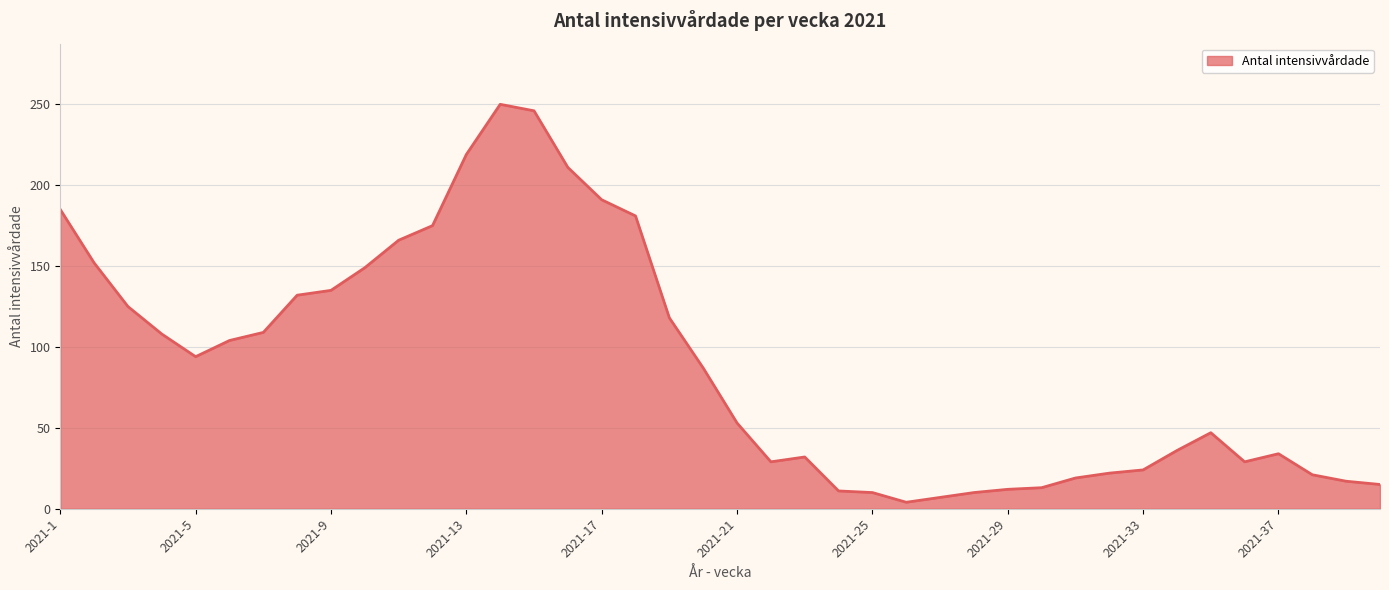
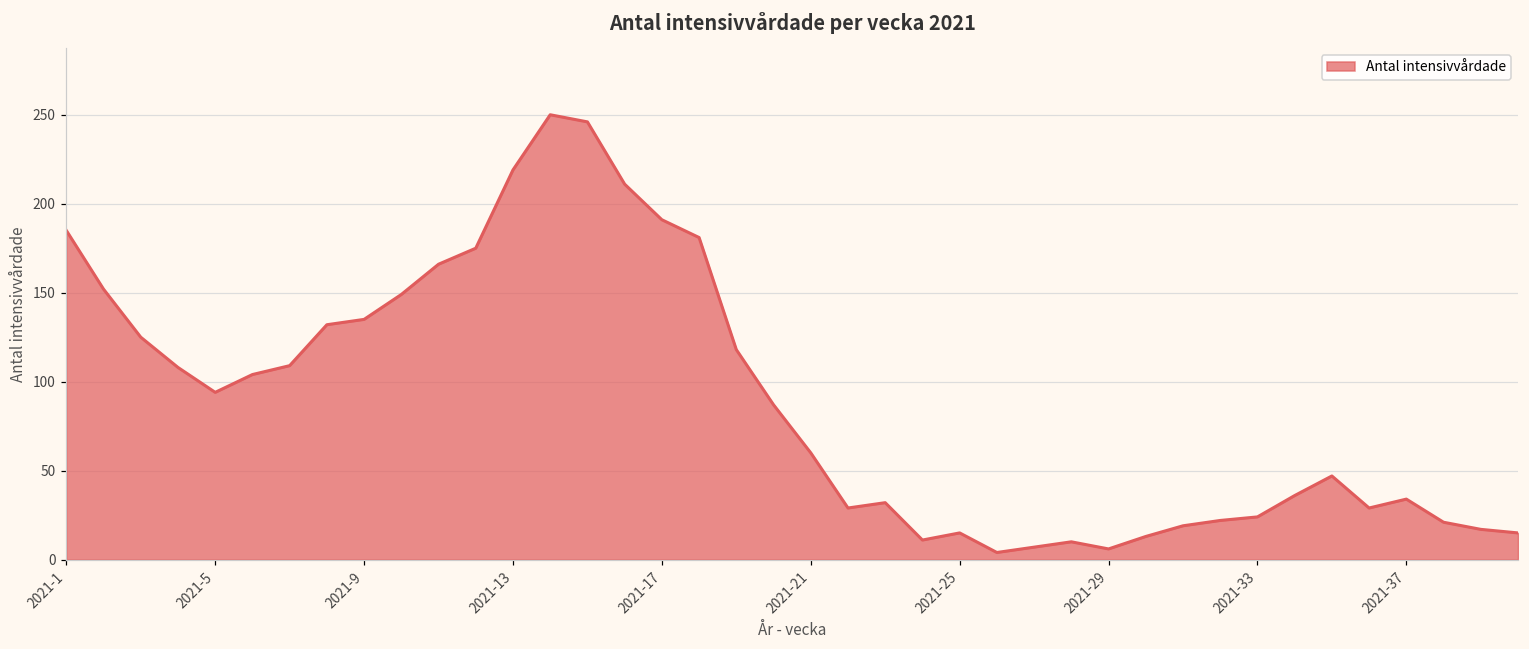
2021-21: 53 -> 60
2021-25: 10 -> 15
2021-29: 12 -> 6
